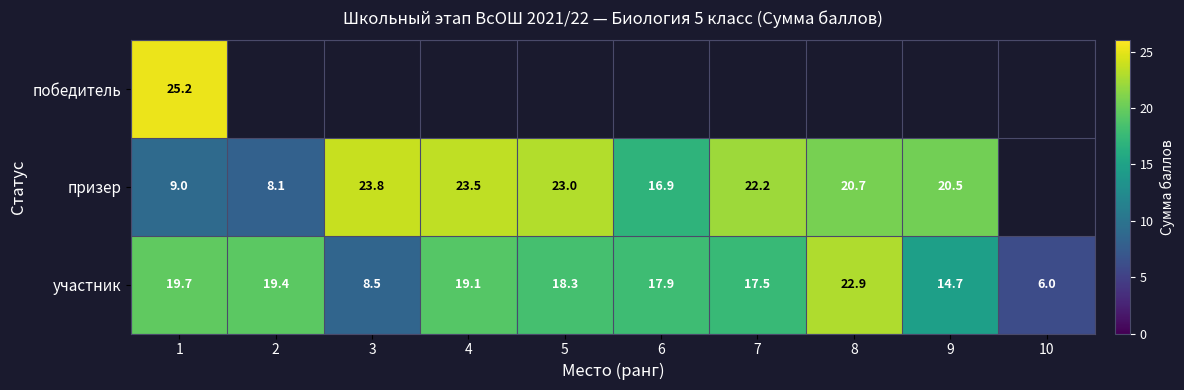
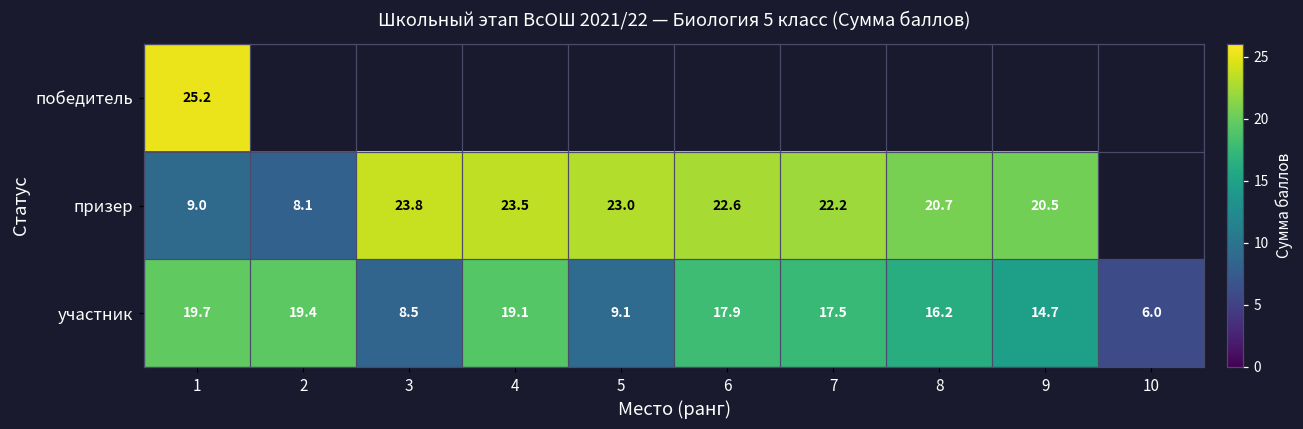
призер, 6: 16.9 -> 22.6
участник, 5: 18.3 -> 9.1
участник, 8: 22.9 -> 16.2
